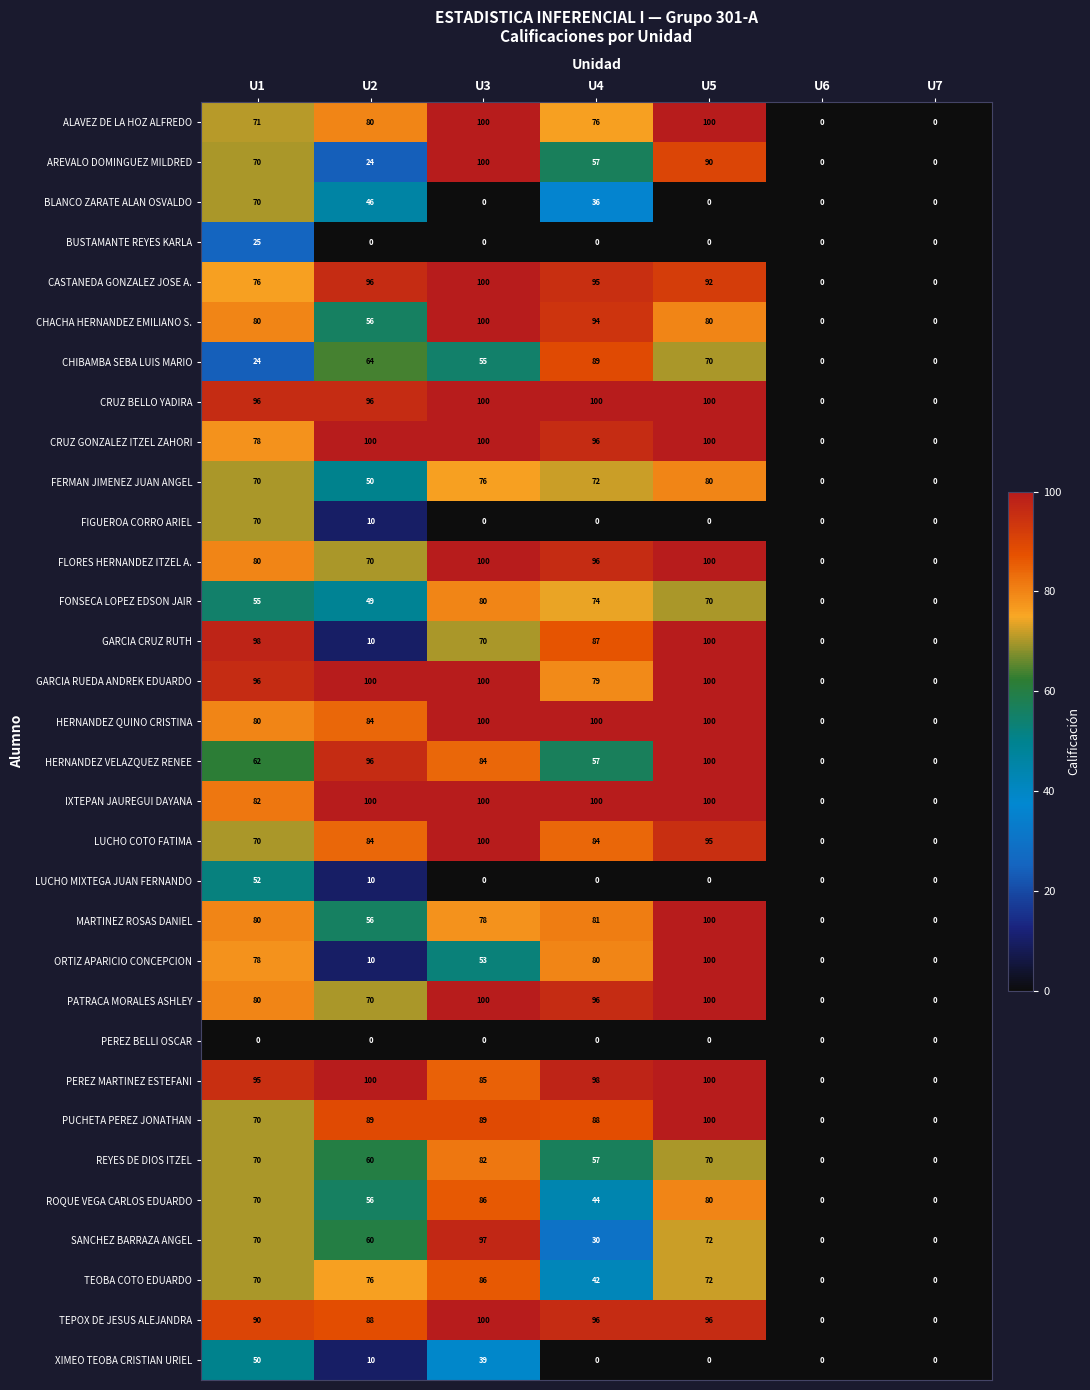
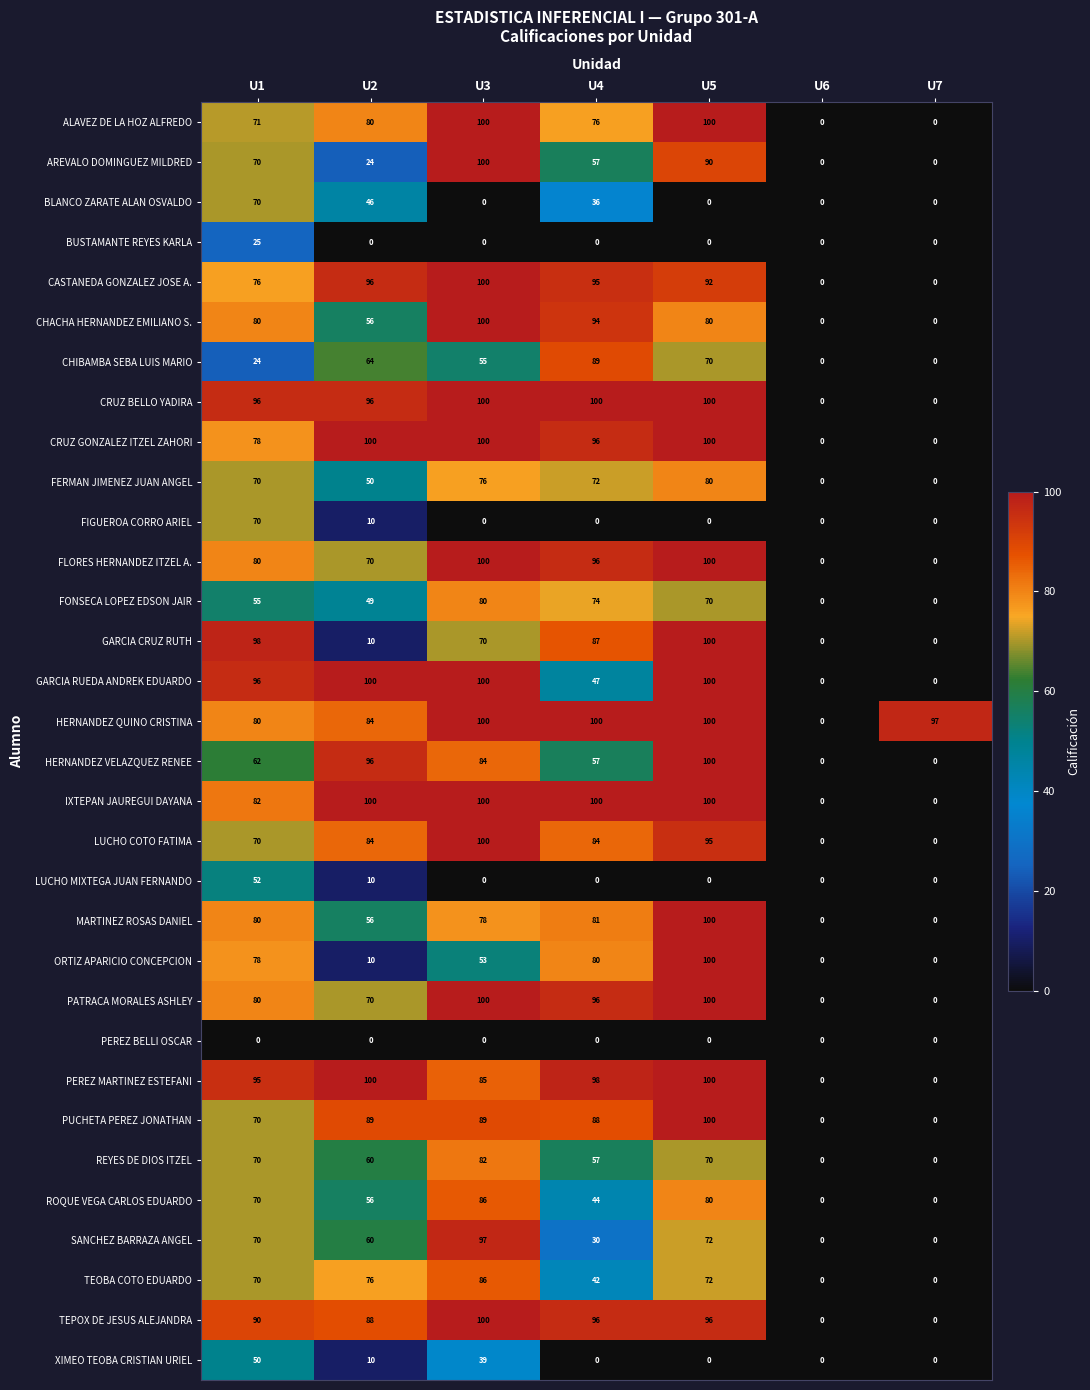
GARCIA RUEDA ANDREK EDUARDO, U4: 79 -> 47
HERNANDEZ QUINO CRISTINA, U7: 0 -> 97
